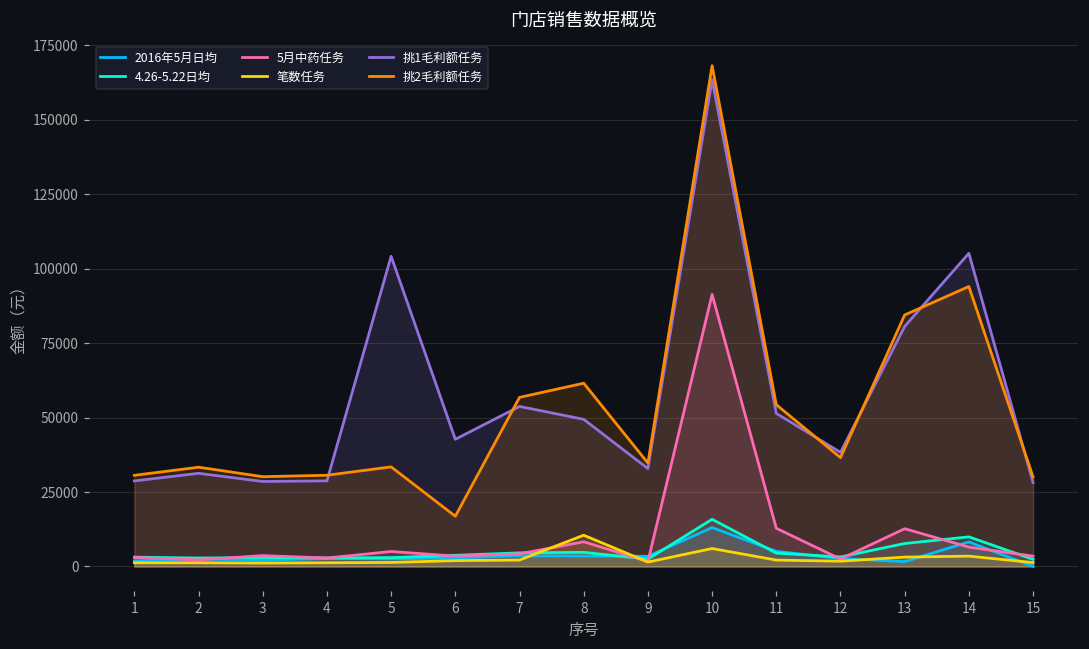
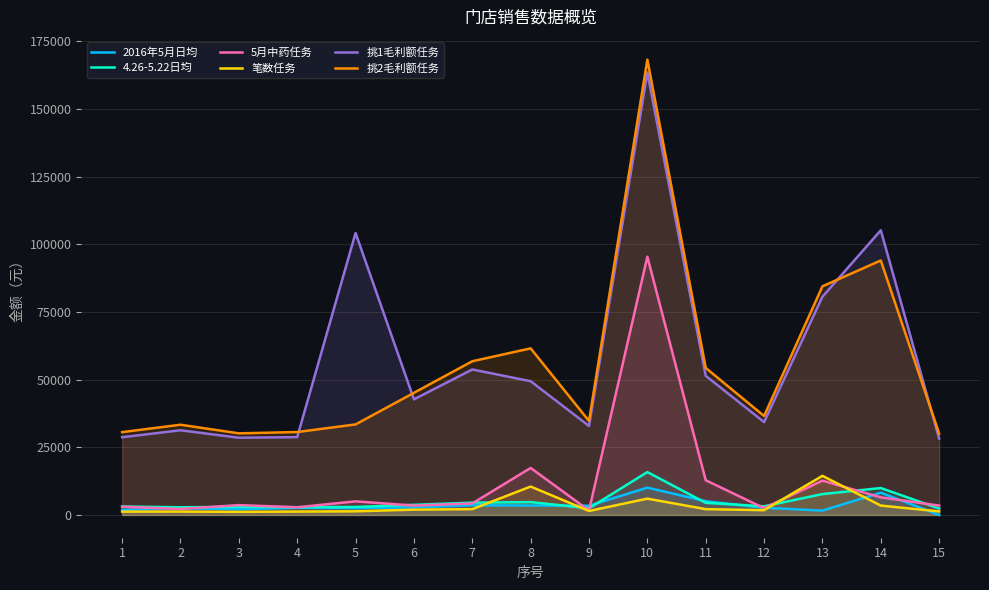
挑2毛利额任务, 6: 17000 -> 45000
5月中药任务, 8: 8000 -> 17000
2016年5月日均, 10: 13000 -> 10000
5月中药任务, 10: 91000 -> 95000
挑1毛利额任务, 12: 38000 -> 34000
笔数任务, 13: 3000 -> 14000
